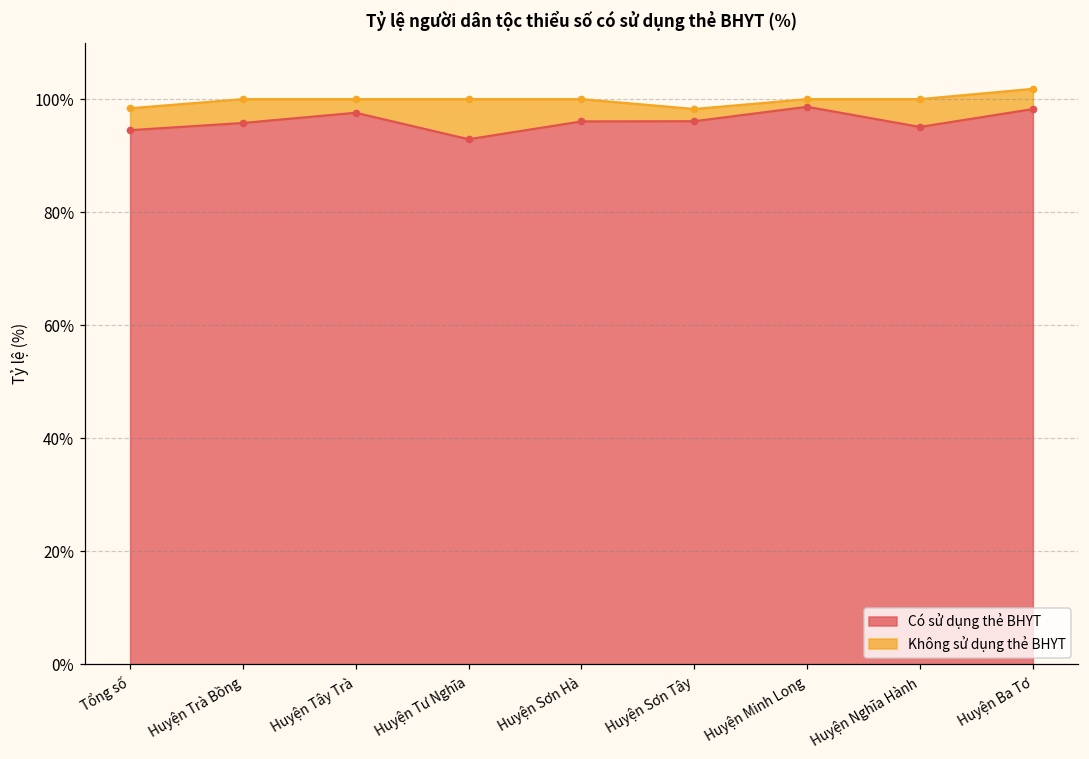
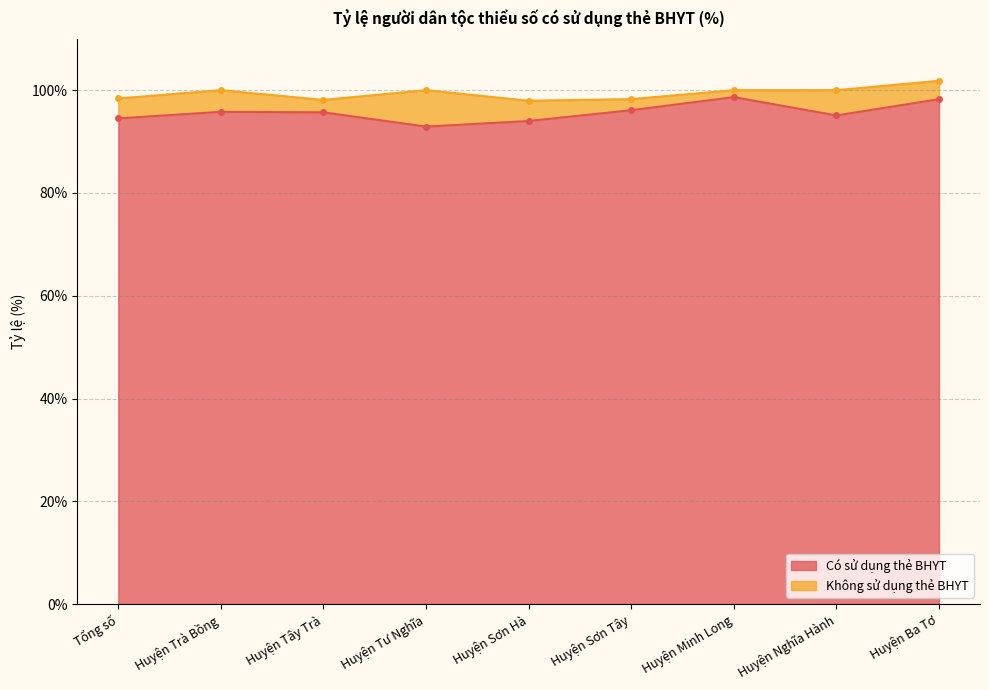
Có sử dụng thẻ BHYT, Huyện Tây Trà: 98% -> 96%
Có sử dụng thẻ BHYT, Huyện Sơn Hà: 96% -> 94%
